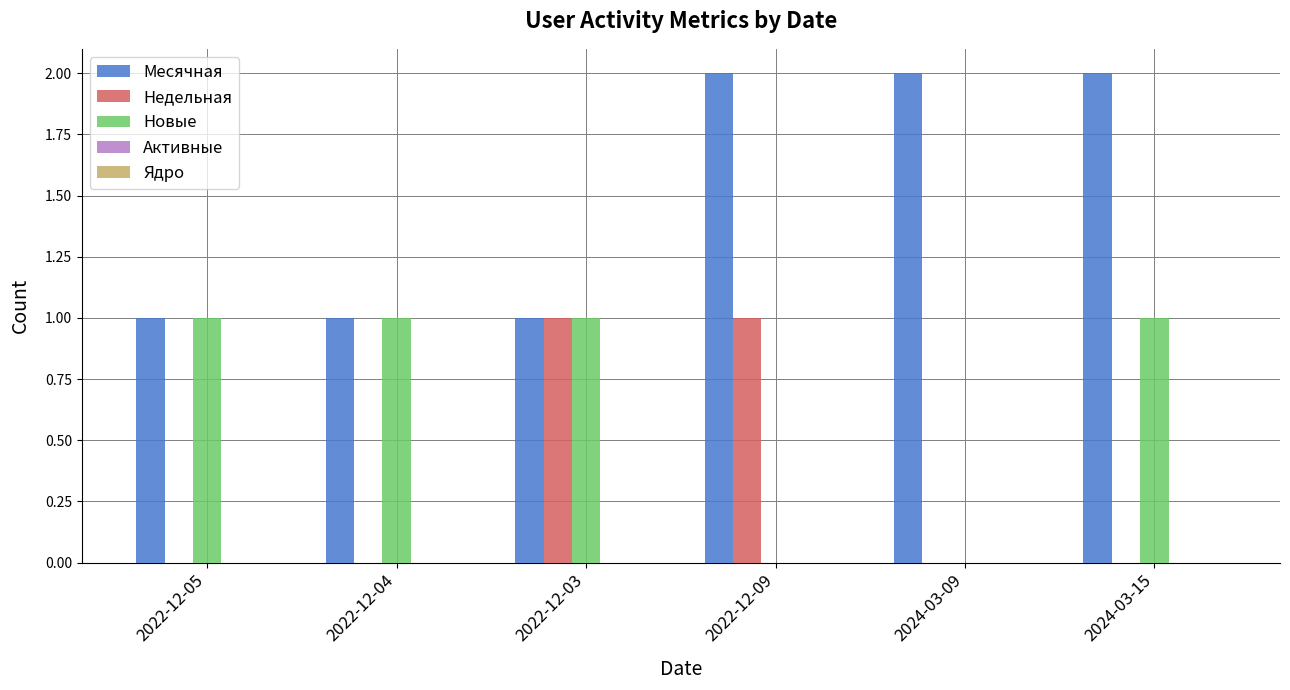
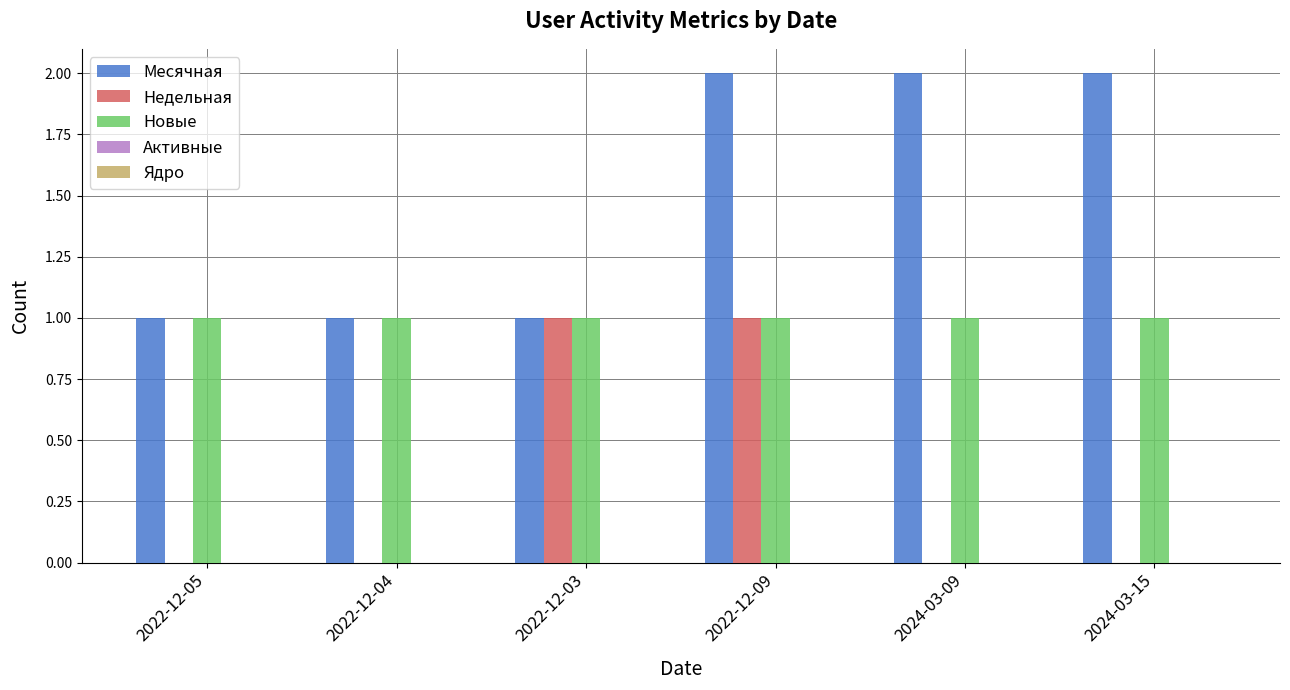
Новые, 2022-12-09: 0 -> 1
Новые, 2024-03-09: 0 -> 1
